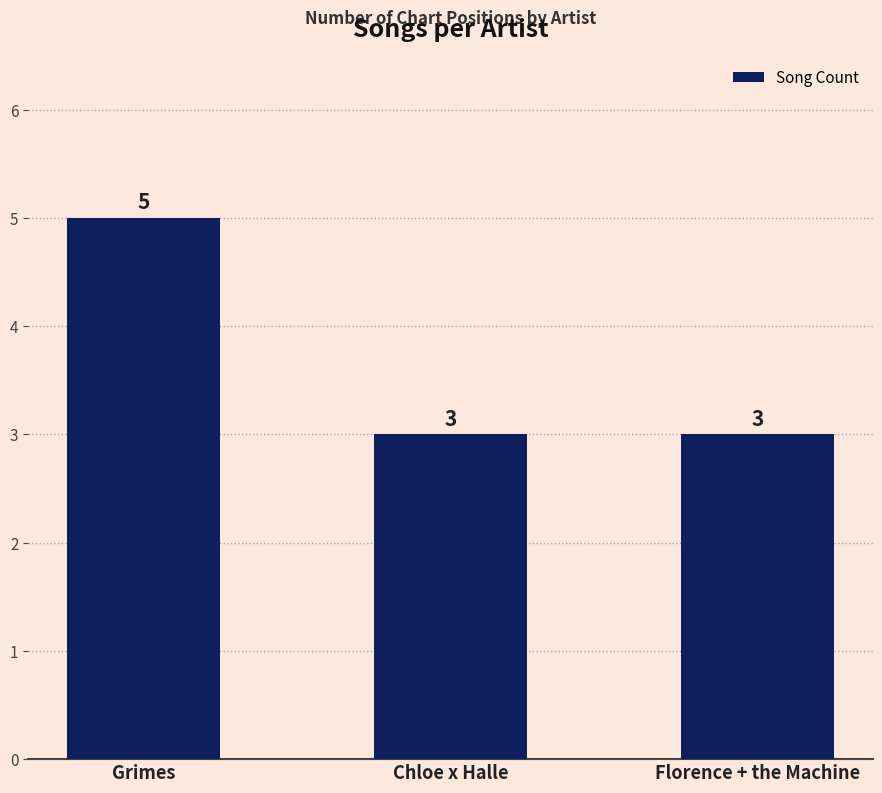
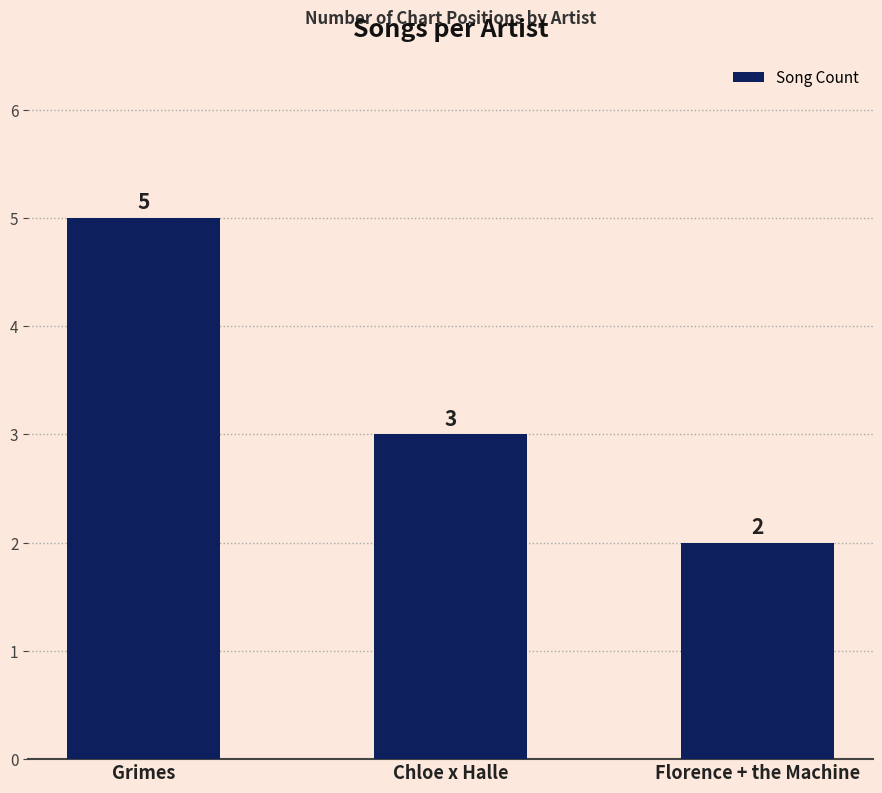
Florence + the Machine: 3 -> 2
